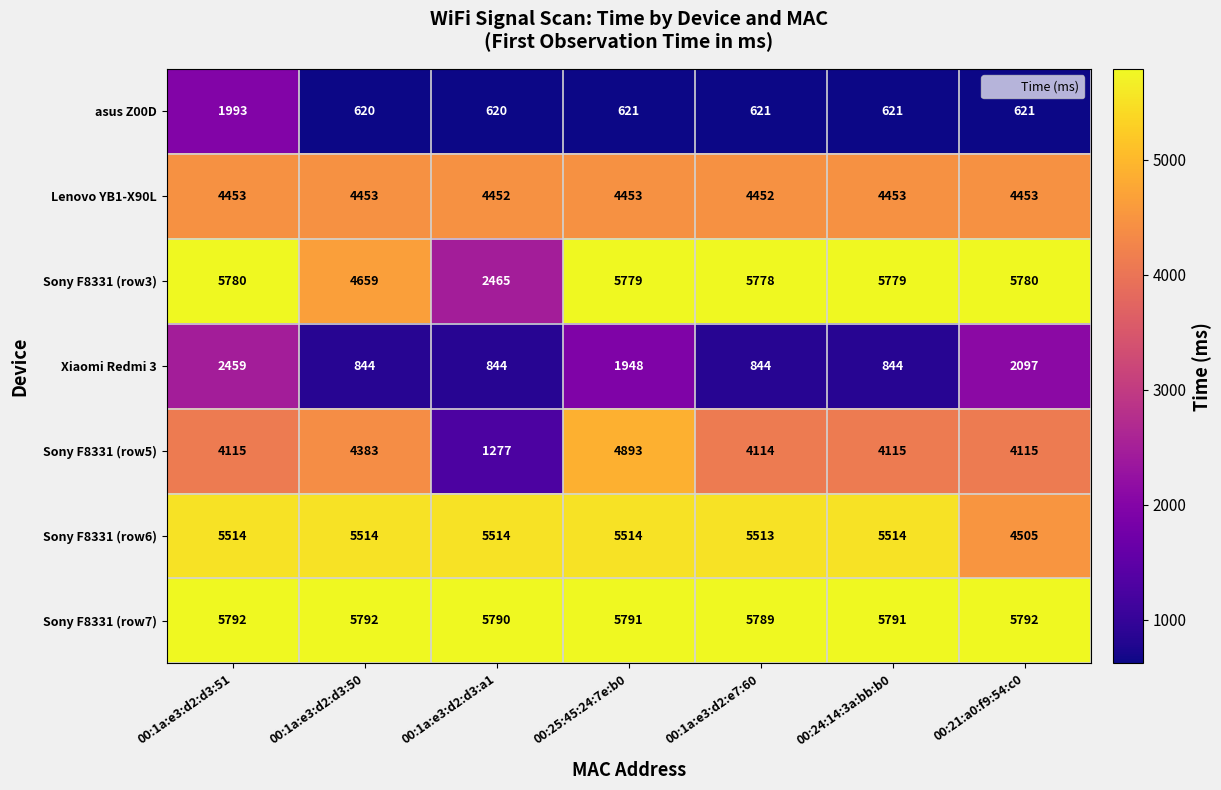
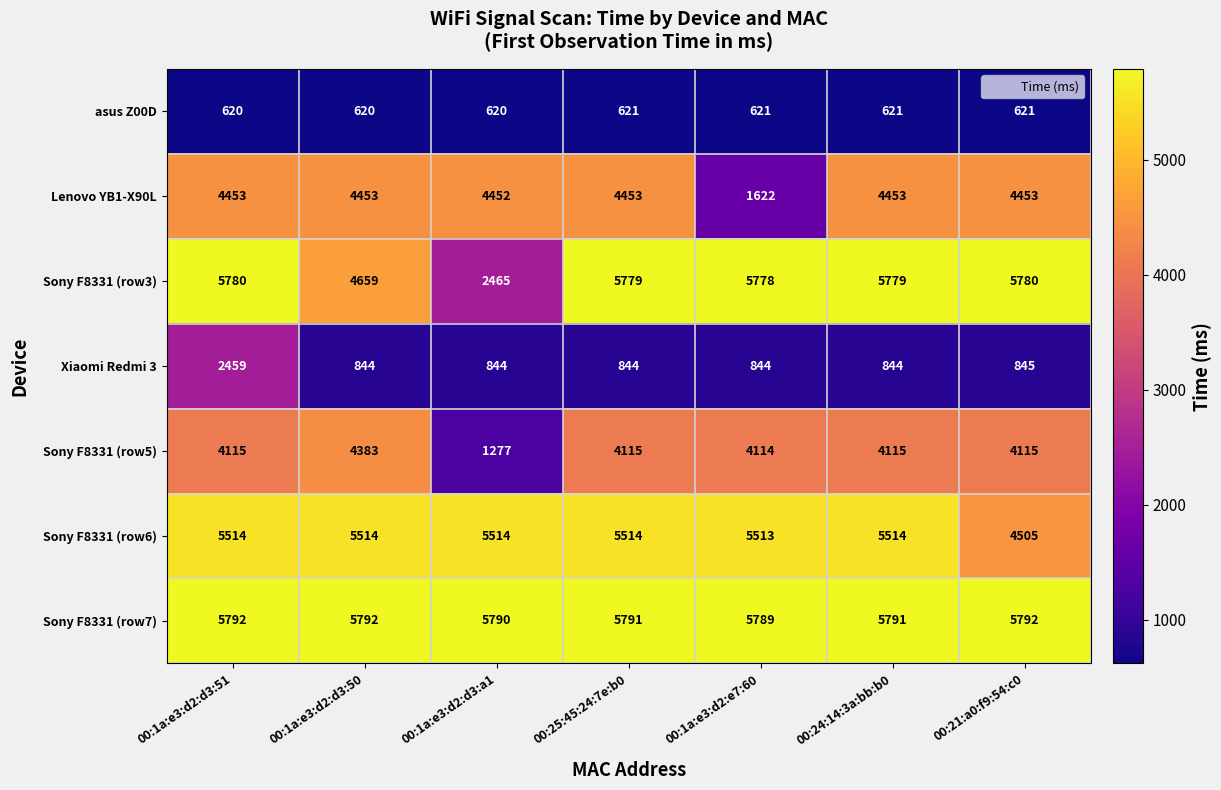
asus Z00D, 00:1a:e3:d2:d3:51: 1993 -> 620
Lenovo YB1-X90L, 00:1a:e3:d2:e7:60: 4452 -> 1622
Xiaomi Redmi 3, 00:25:45:24:7e:b0: 1948 -> 844
Xiaomi Redmi 3, 00:21:a0:f9:54:c0: 2097 -> 845
Sony F8331 (row5), 00:25:45:24:7e:b0: 4893 -> 4115
